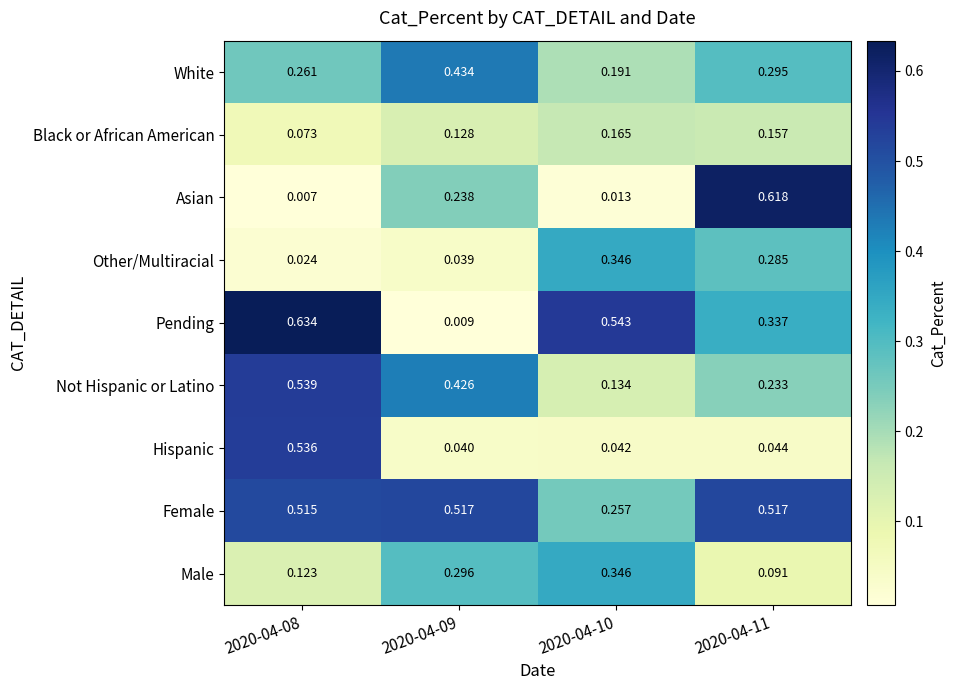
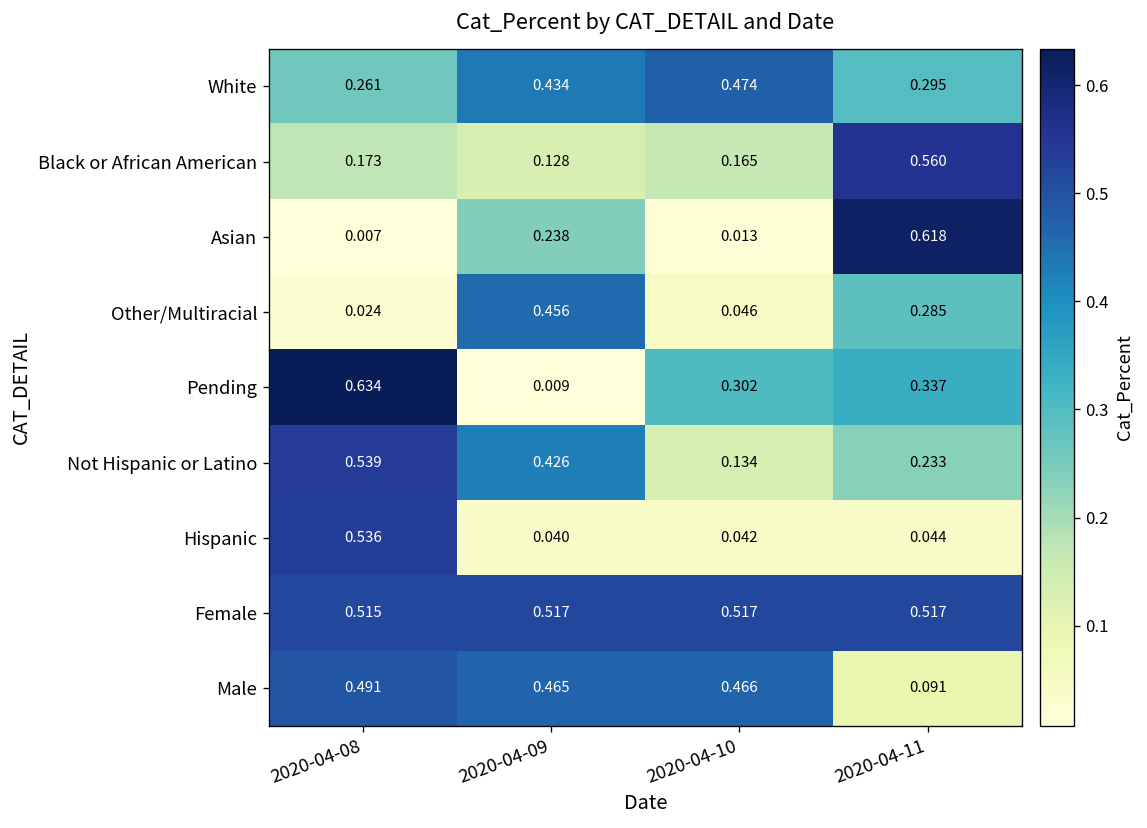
White, 2020-04-10: 0.191 -> 0.474
Black or African American, 2020-04-08: 0.073 -> 0.173
Black or African American, 2020-04-11: 0.157 -> 0.560
Other/Multiracial, 2020-04-09: 0.039 -> 0.456
Other/Multiracial, 2020-04-10: 0.346 -> 0.046
Pending, 2020-04-10: 0.543 -> 0.302
Female, 2020-04-10: 0.257 -> 0.517
Male, 2020-04-08: 0.123 -> 0.491
Male, 2020-04-09: 0.296 -> 0.465
Male, 2020-04-10: 0.346 -> 0.466
